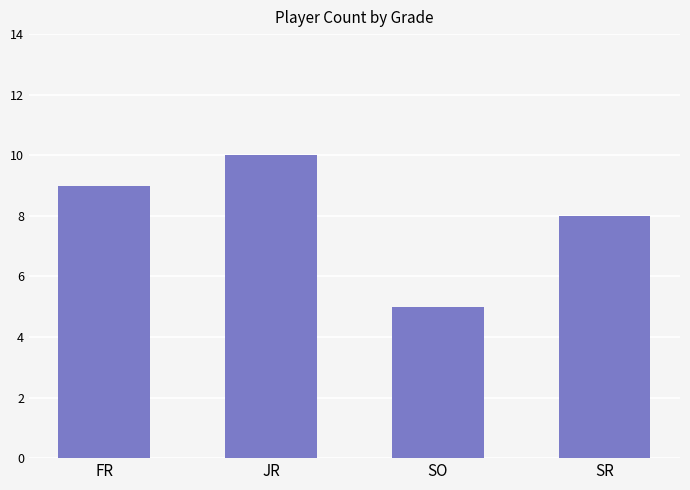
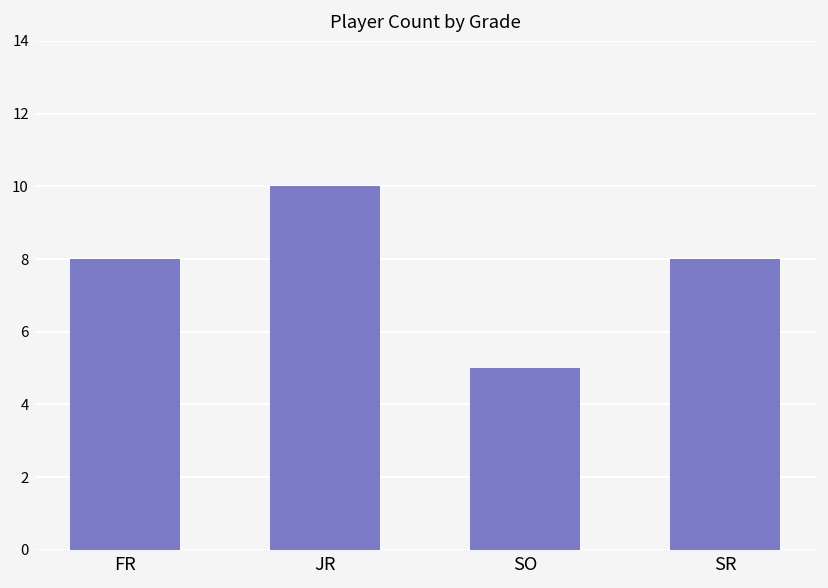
FR: 9 -> 8
